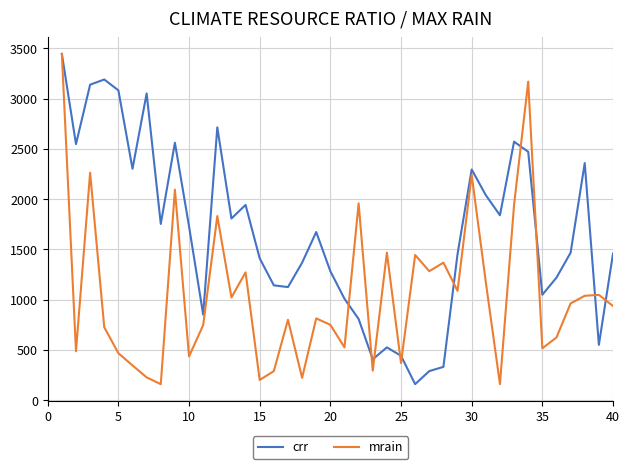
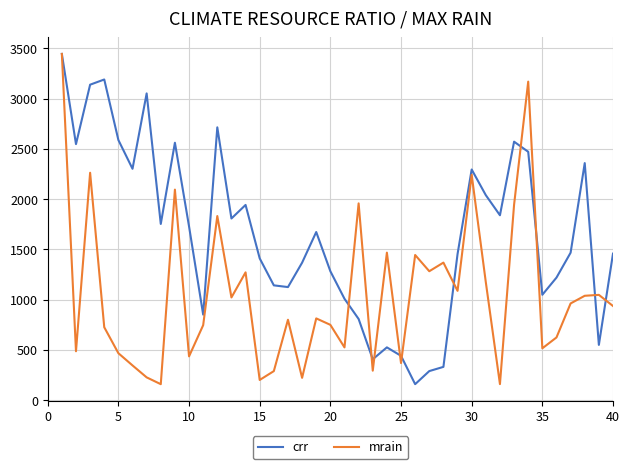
crr, 5: 3080 -> 2590
